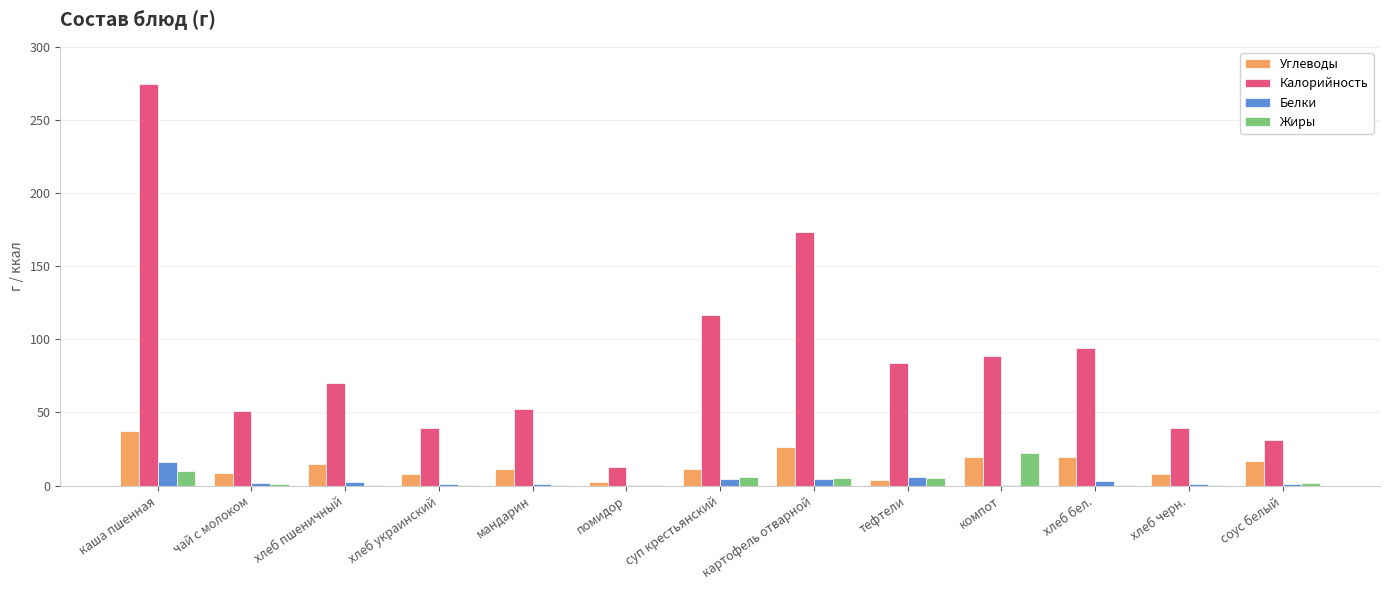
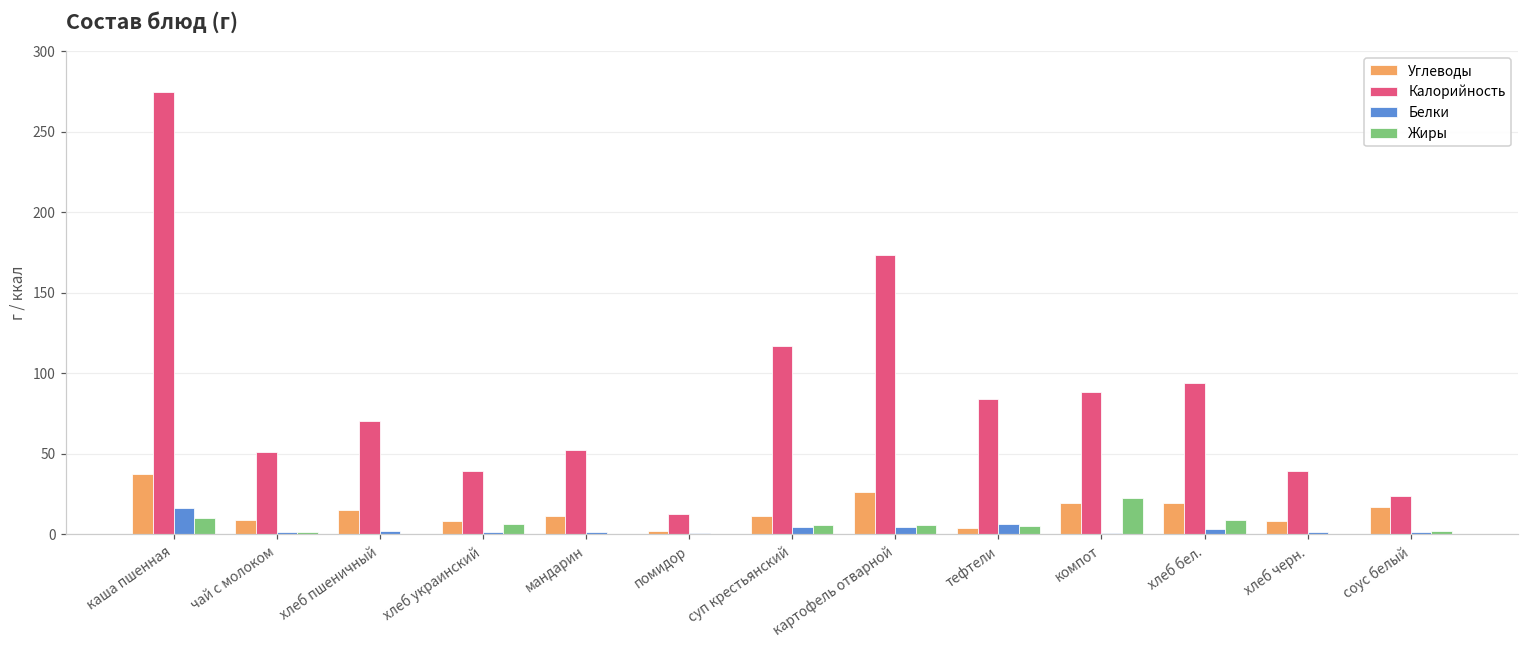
Жиры, хлеб украинский: 0 -> 6
Жиры, хлеб бел.: 0 -> 9
Калорийность, соус белый: 31 -> 24
